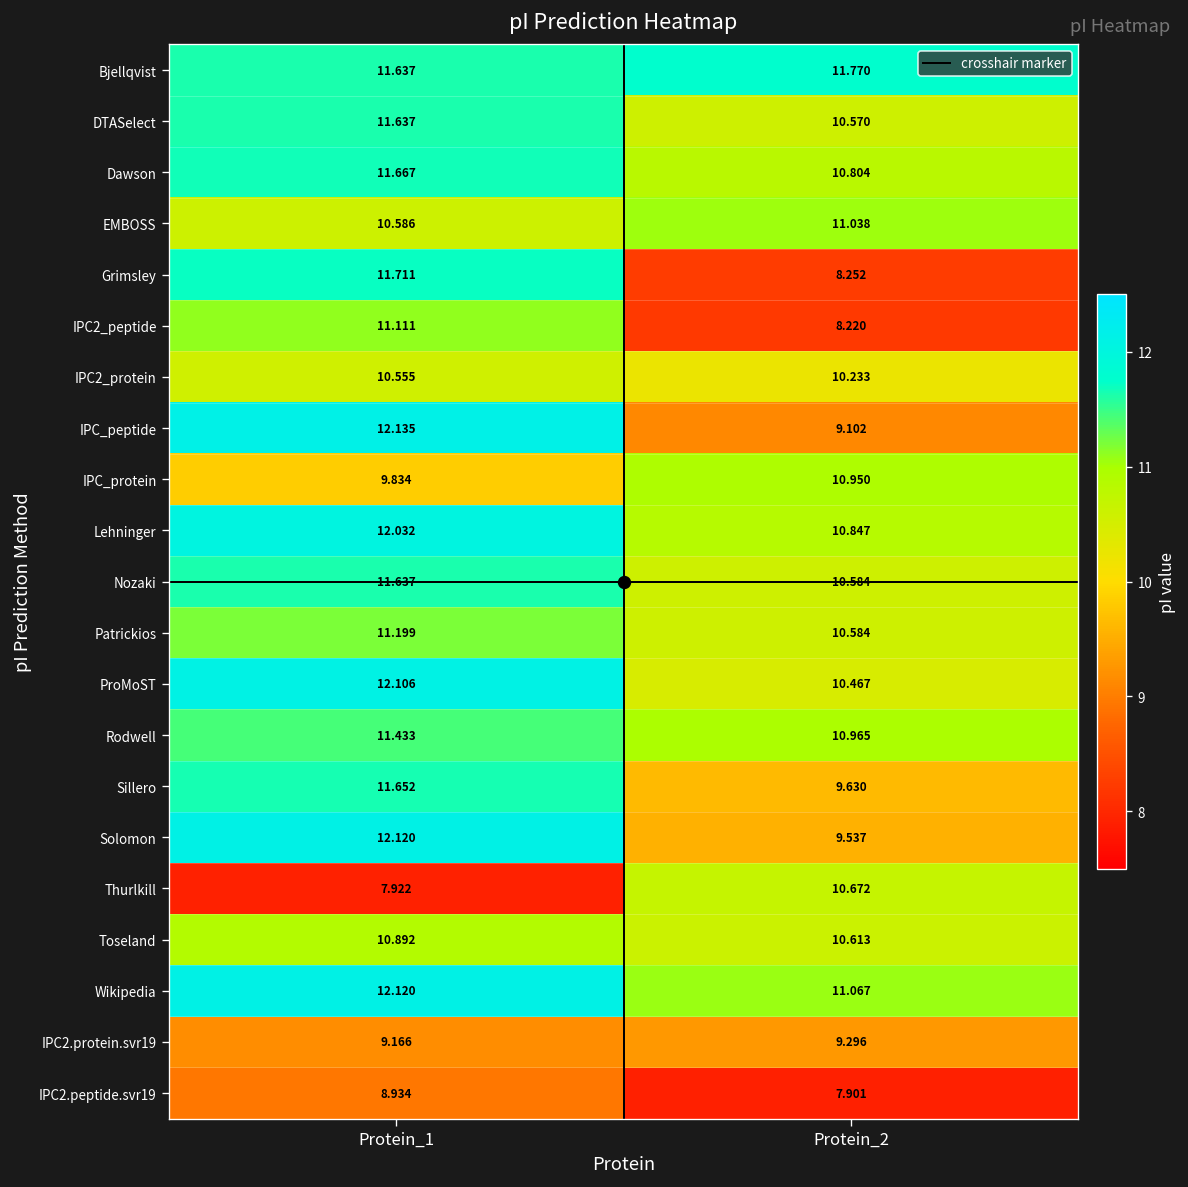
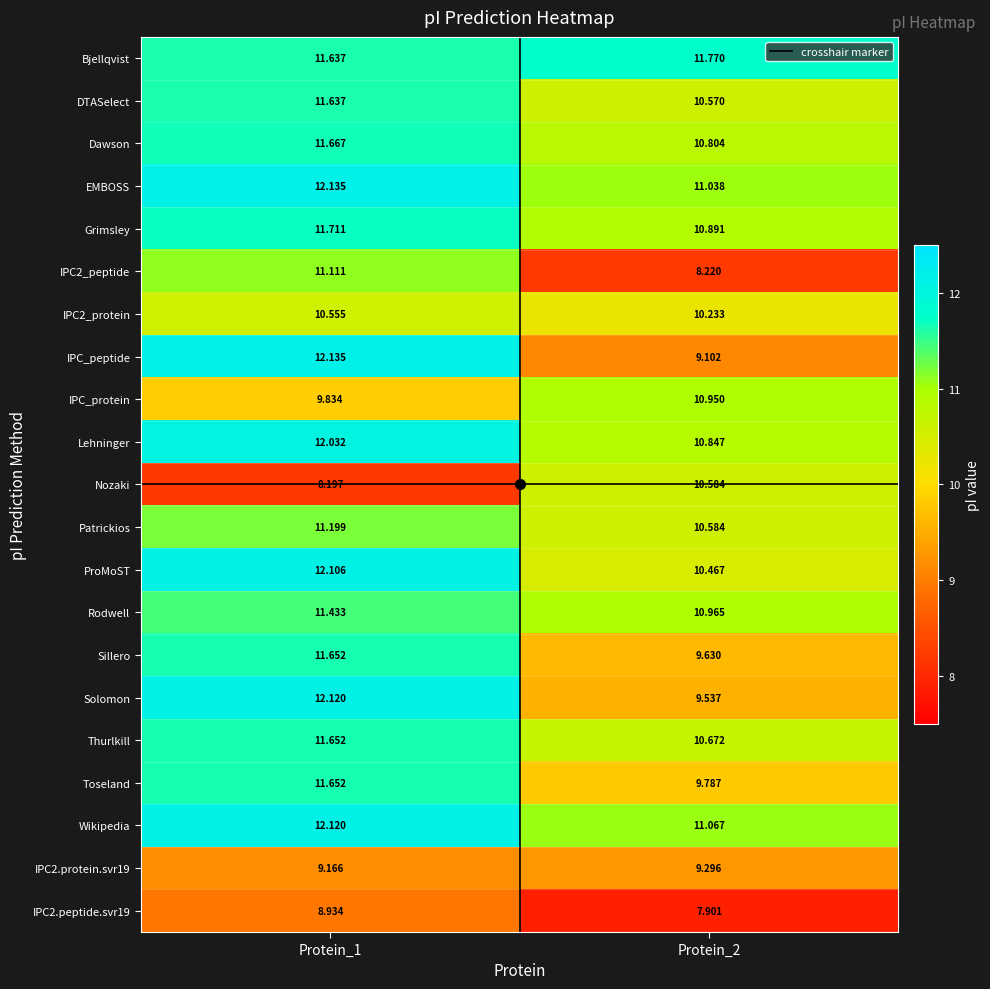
EMBOSS, Protein_1: 10.586 -> 12.135
Grimsley, Protein_2: 8.252 -> 10.891
Nozaki, Protein_1: 11.637 -> 8.197
Thurlkill, Protein_1: 7.922 -> 11.652
Toseland, Protein_1: 10.892 -> 11.652
Toseland, Protein_2: 10.613 -> 9.787
